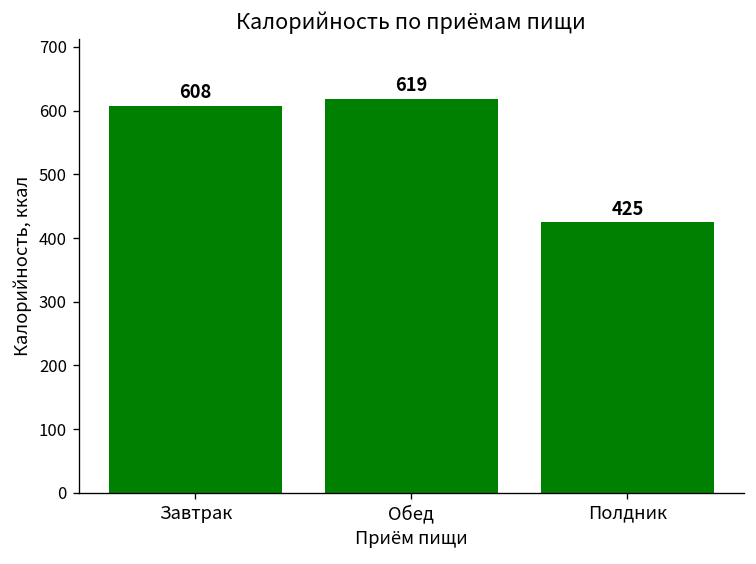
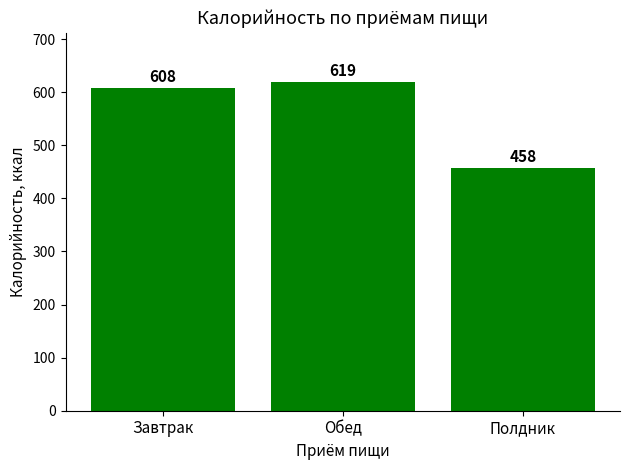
Полдник: 425 -> 458
